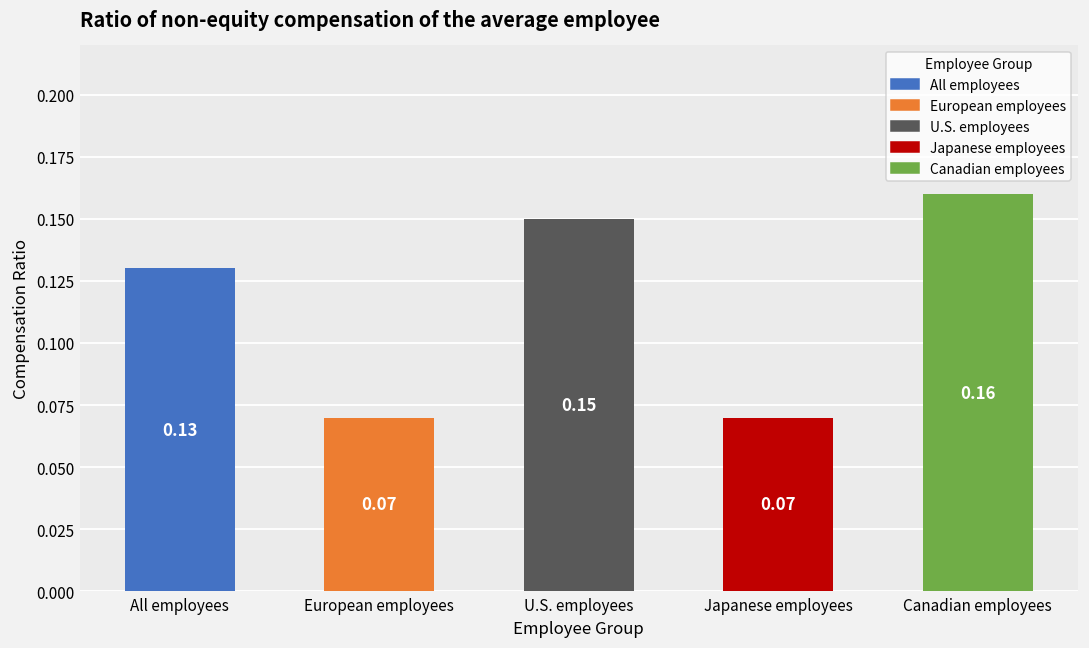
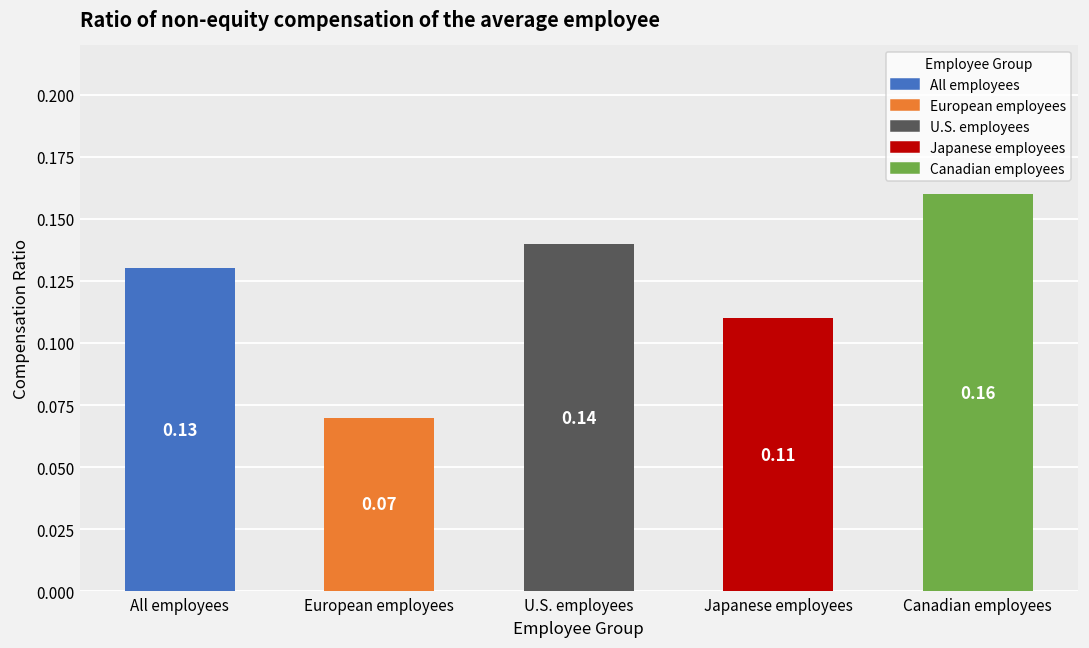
U.S. employees: 0.15 -> 0.14
Japanese employees: 0.07 -> 0.11
